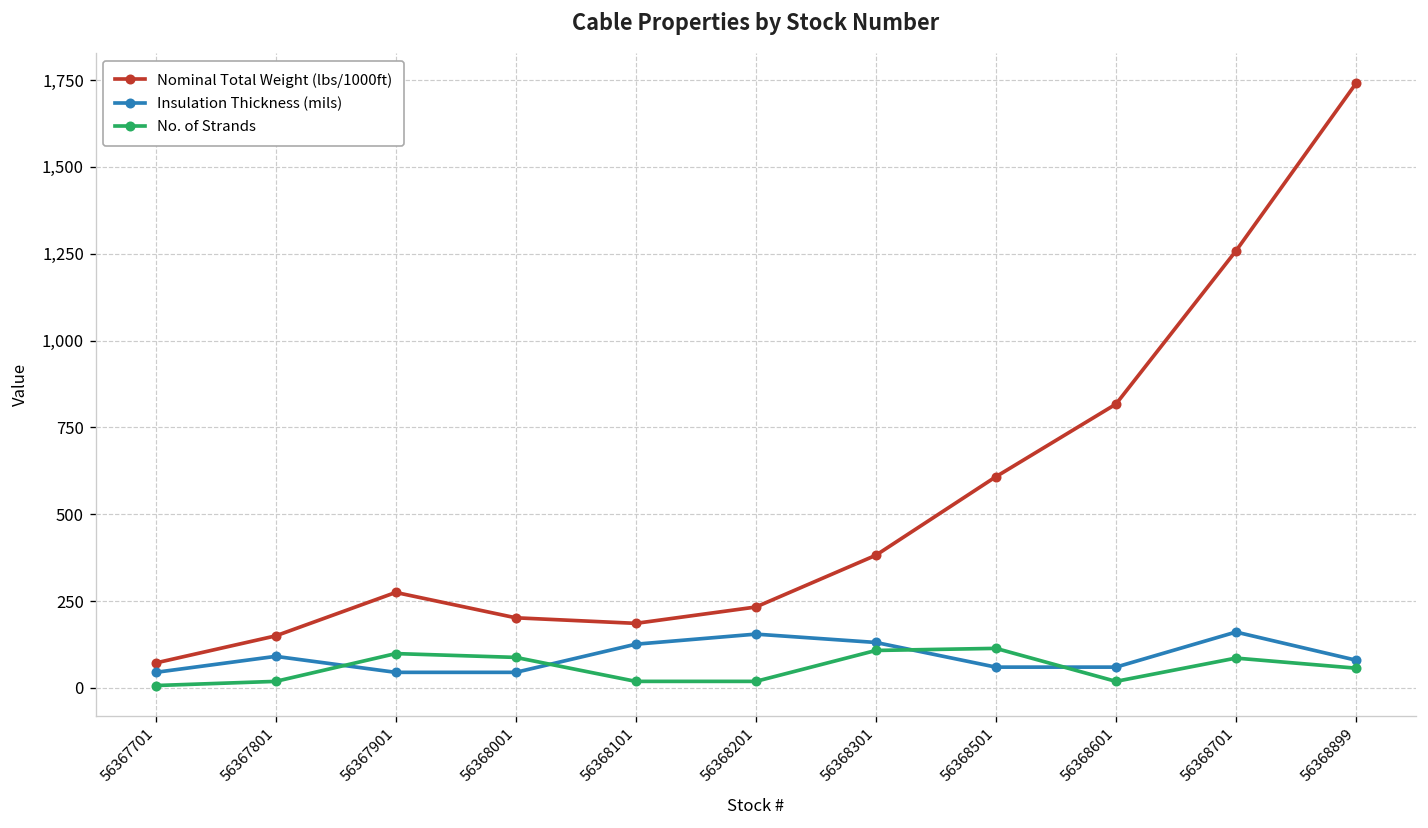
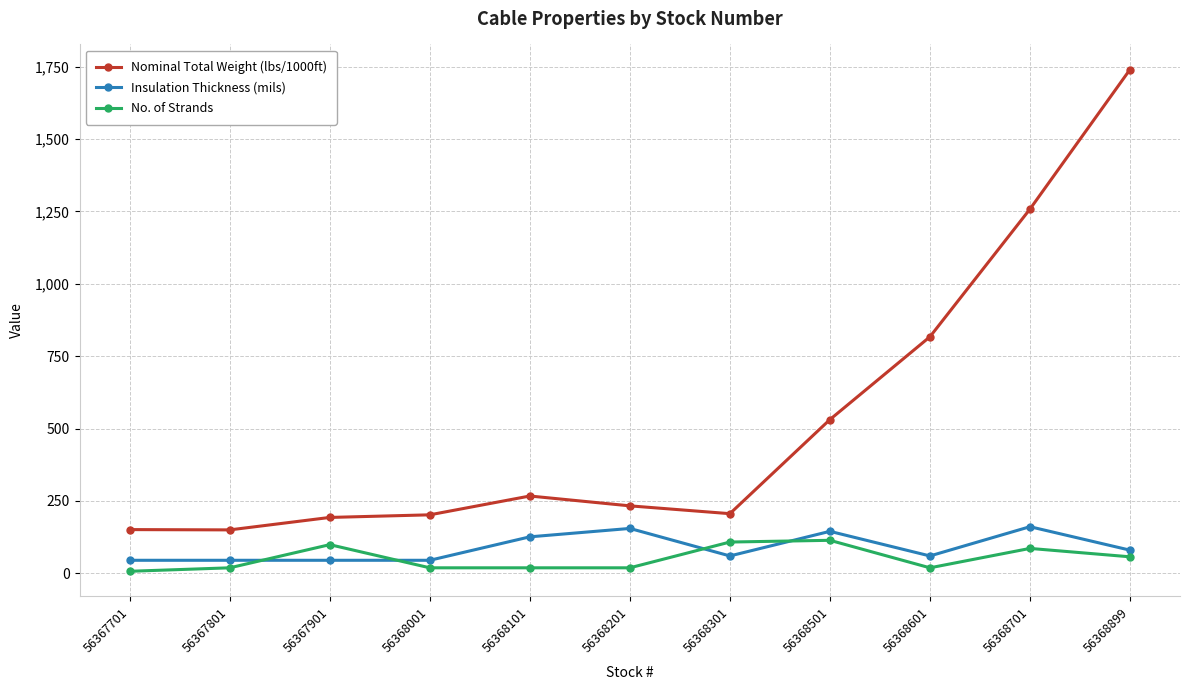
Nominal Total Weight (lbs/1000ft), 56367701: 70 -> 150
Insulation Thickness (mils), 56367801: 90 -> 50
Nominal Total Weight (lbs/1000ft), 56367901: 280 -> 190
No. of Strands, 56368001: 90 -> 20
Nominal Total Weight (lbs/1000ft), 56368101: 190 -> 270
Nominal Total Weight (lbs/1000ft), 56368301: 380 -> 210
Insulation Thickness (mils), 56368301: 130 -> 60
Nominal Total Weight (lbs/1000ft), 56368501: 610 -> 530
Insulation Thickness (mils), 56368501: 60 -> 150
